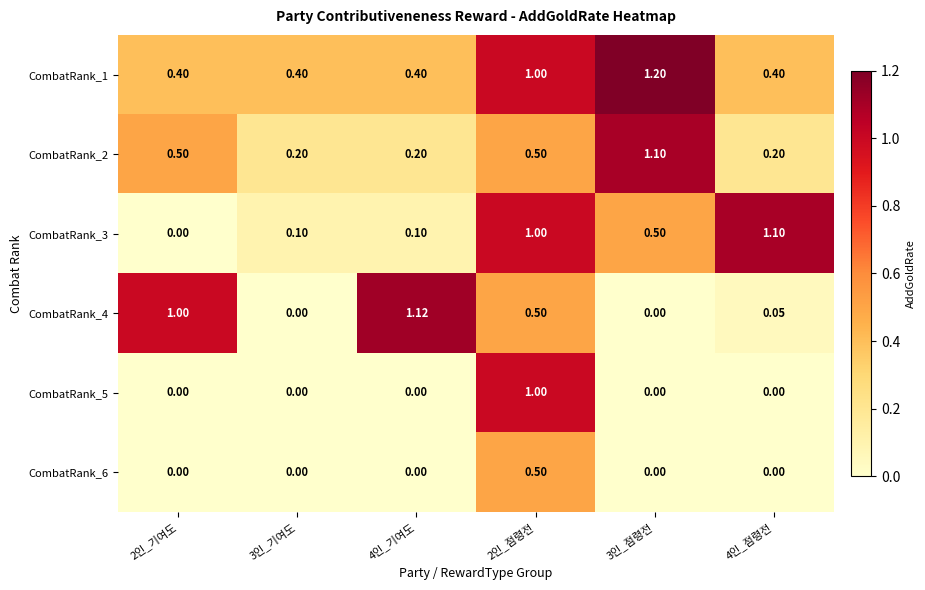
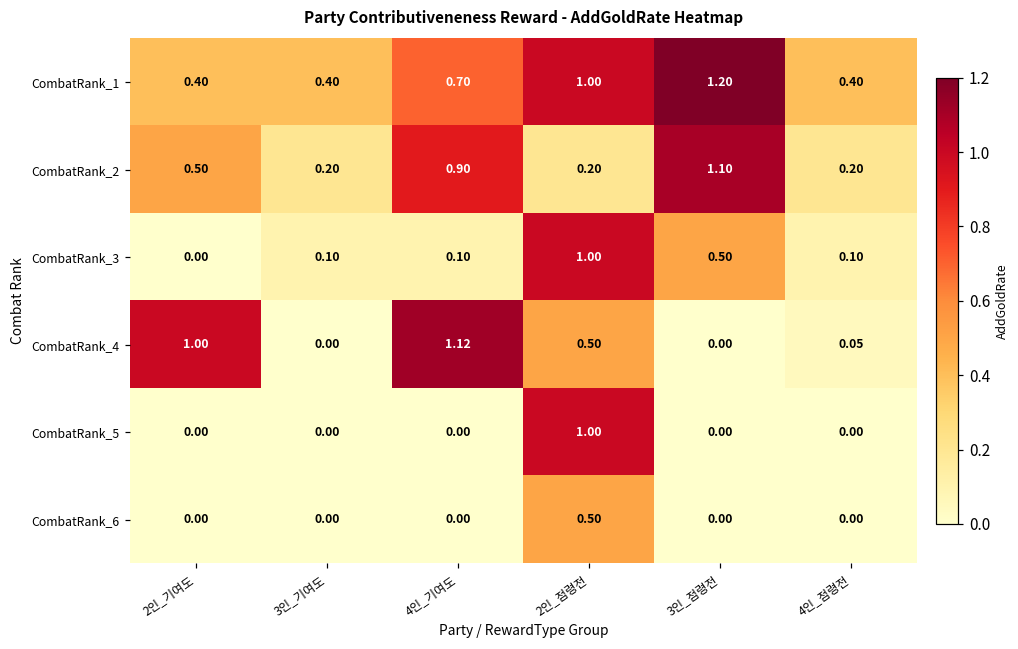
CombatRank_1, 4인_기여도: 0.40 -> 0.70
CombatRank_2, 4인_기여도: 0.20 -> 0.90
CombatRank_2, 2인_점령전: 0.50 -> 0.20
CombatRank_3, 4인_점령전: 1.10 -> 0.10
